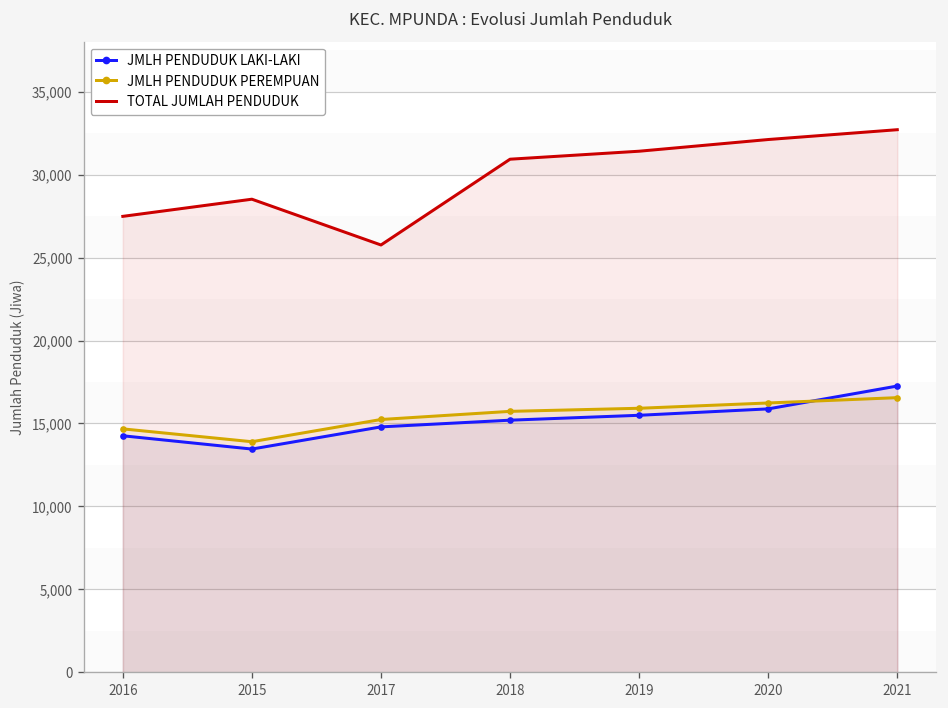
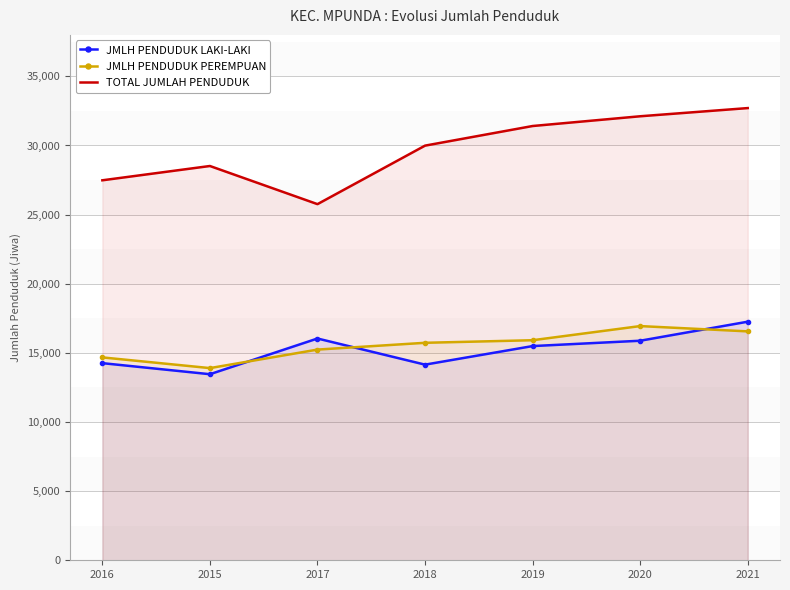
JMLH PENDUDUK LAKI-LAKI, 2017: 14,800 -> 16,000
JMLH PENDUDUK LAKI-LAKI, 2018: 15,200 -> 14,200
TOTAL JUMLAH PENDUDUK, 2018: 30,900 -> 30,000
JMLH PENDUDUK PEREMPUAN, 2020: 16,200 -> 16,900
